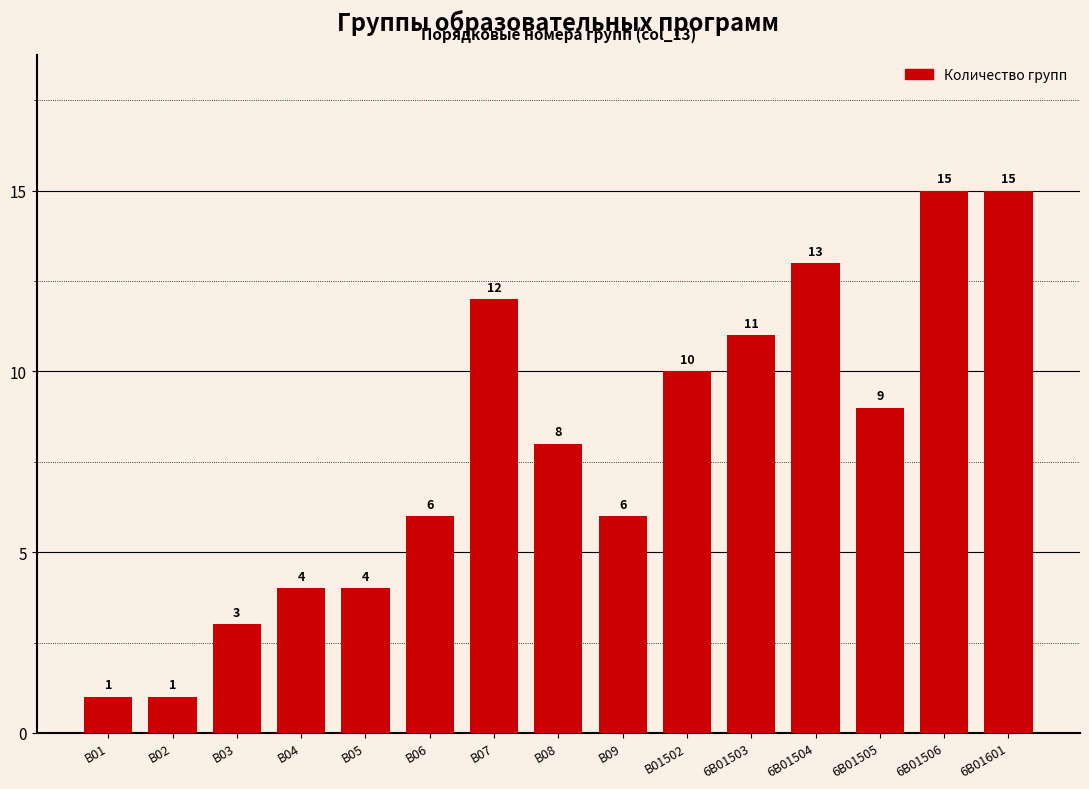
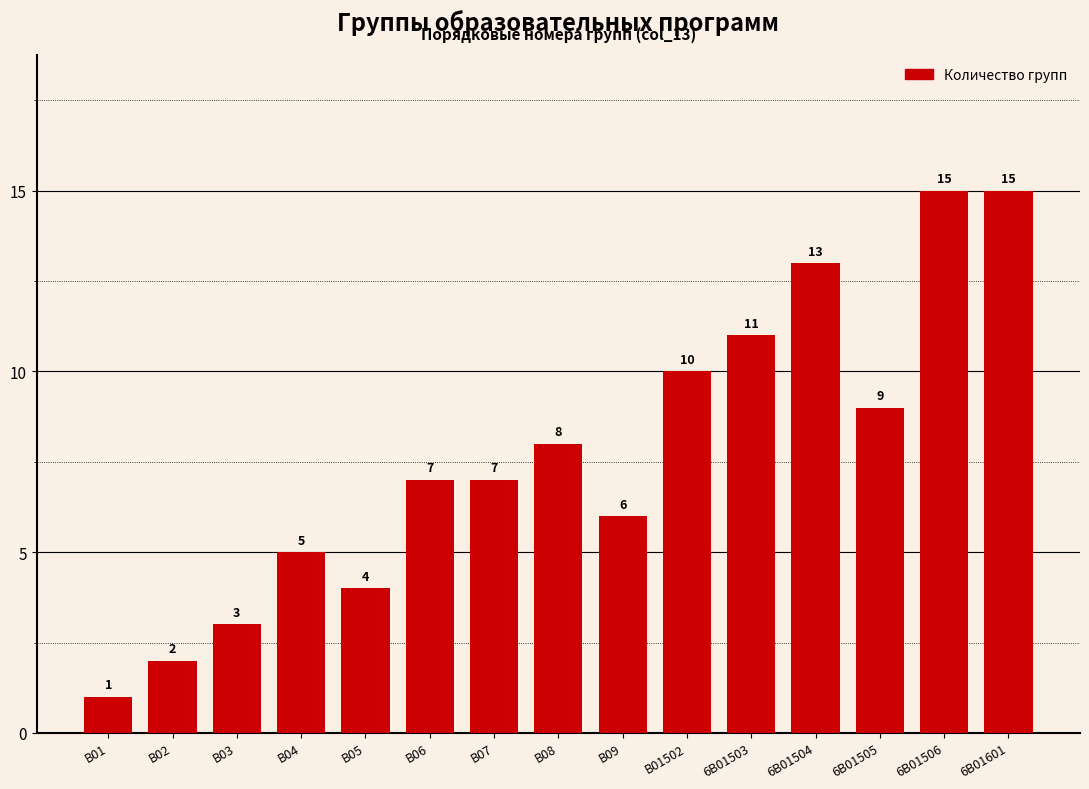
В02: 1 -> 2
В04: 4 -> 5
В06: 6 -> 7
В07: 12 -> 7
